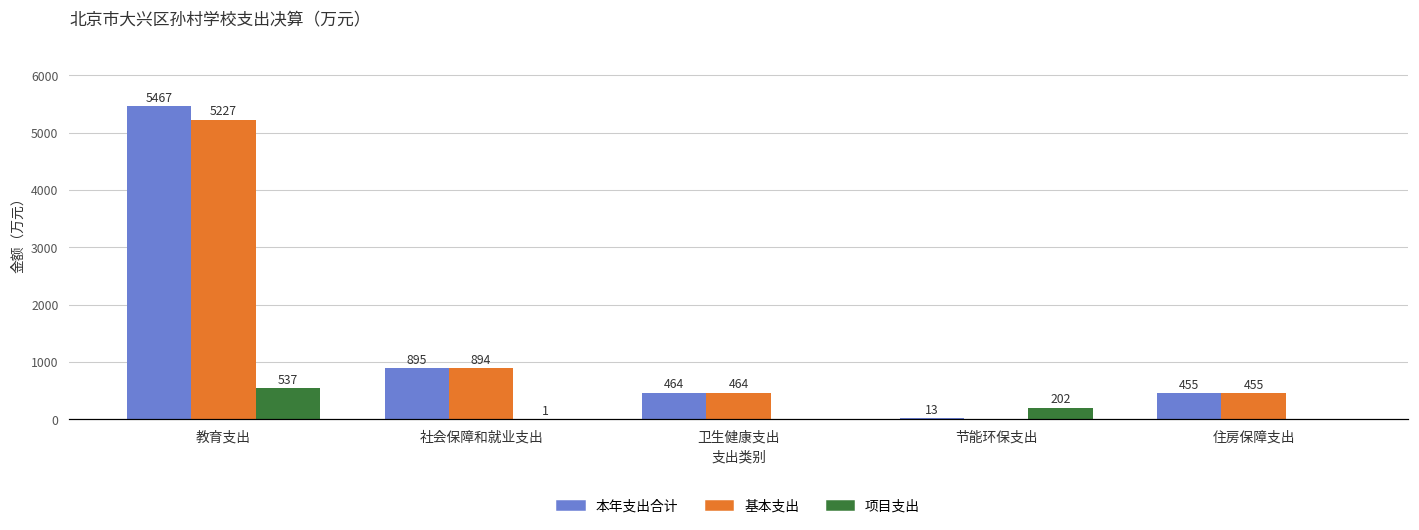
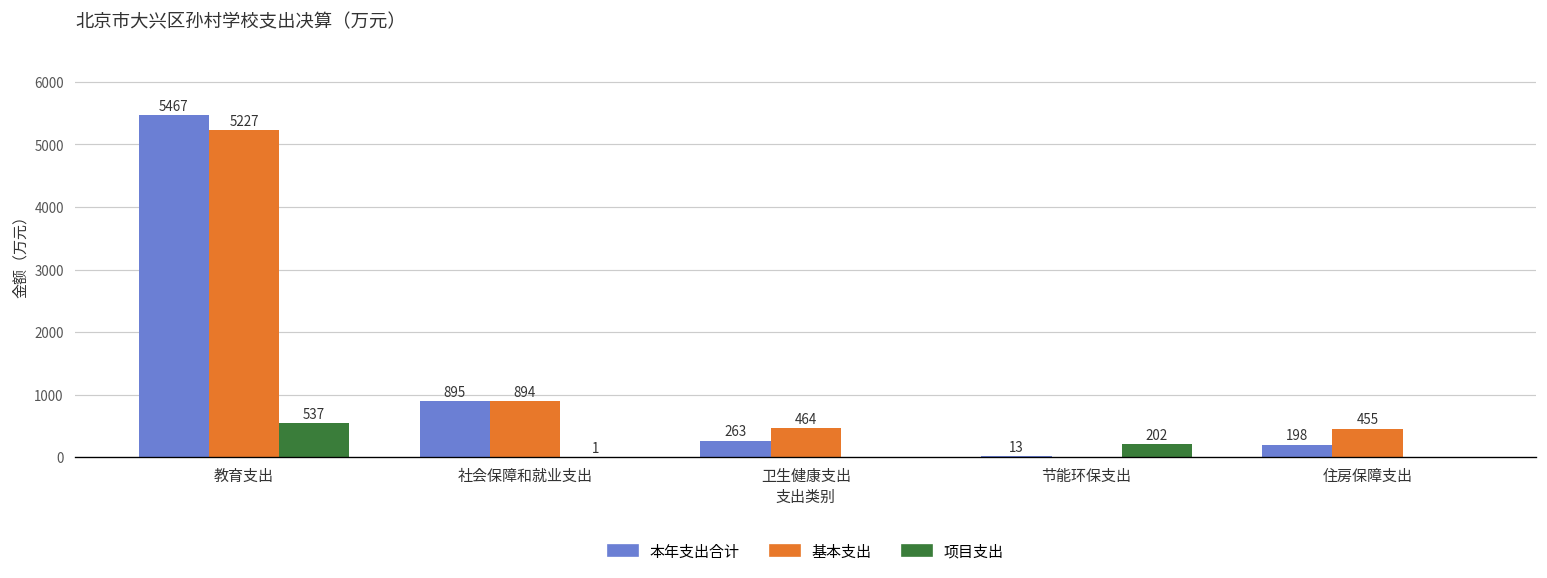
本年支出合计, 卫生健康支出: 464 -> 263
本年支出合计, 住房保障支出: 455 -> 198
